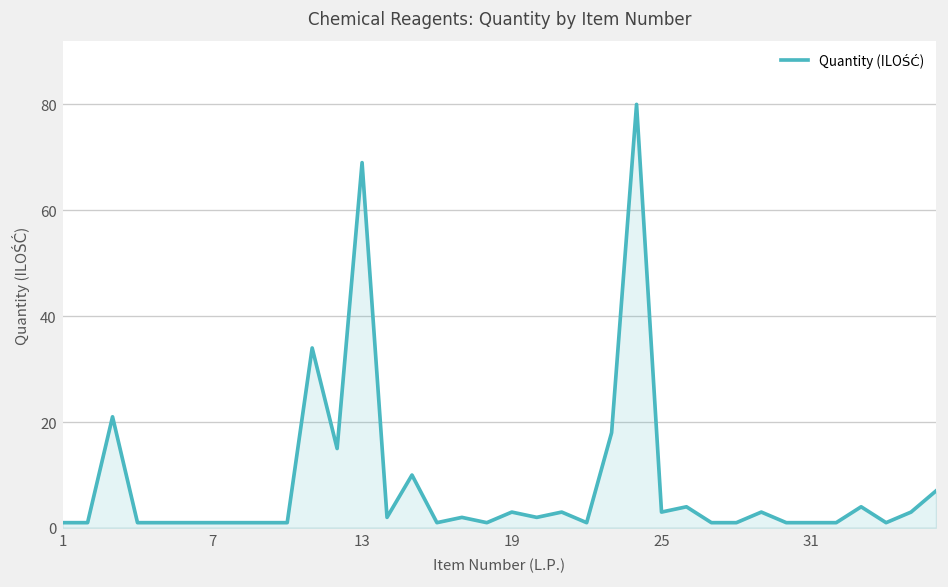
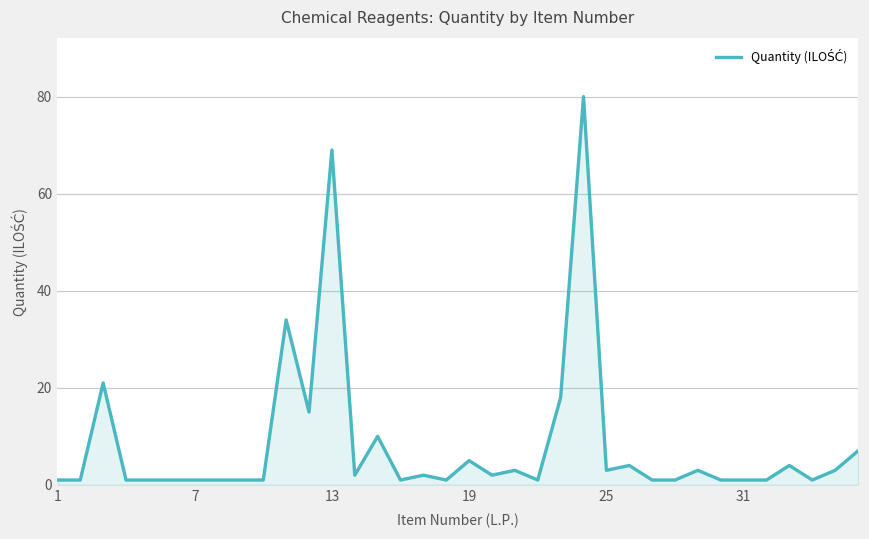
19: 3 -> 5
